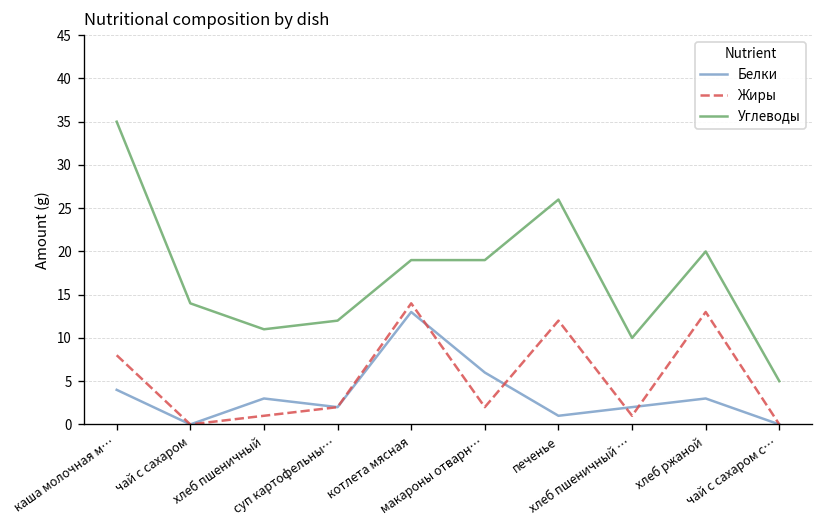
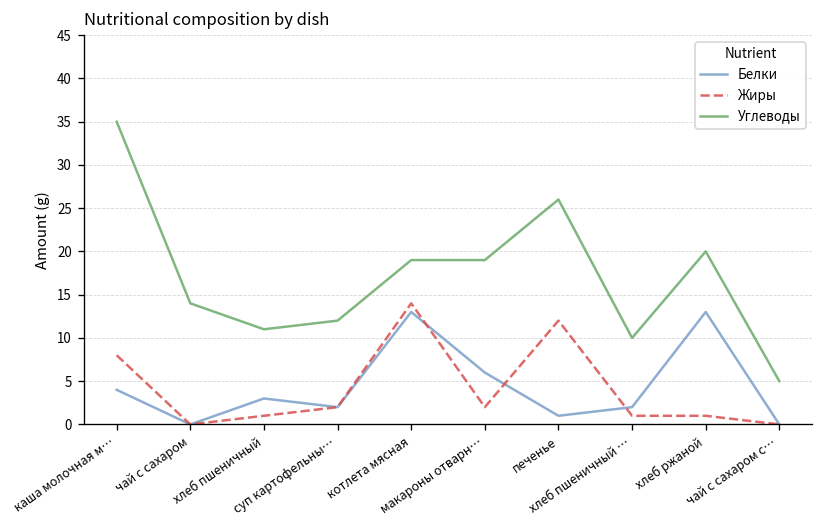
Белки, хлеб ржаной: 3 -> 13
Жиры, хлеб ржаной: 13 -> 1
